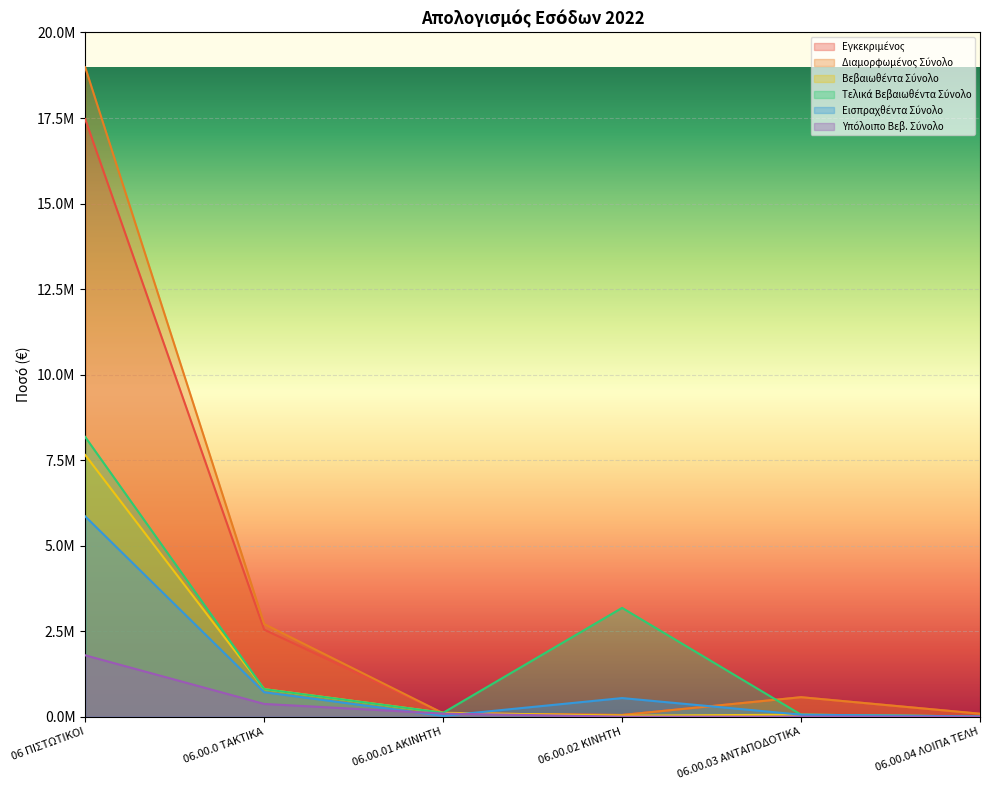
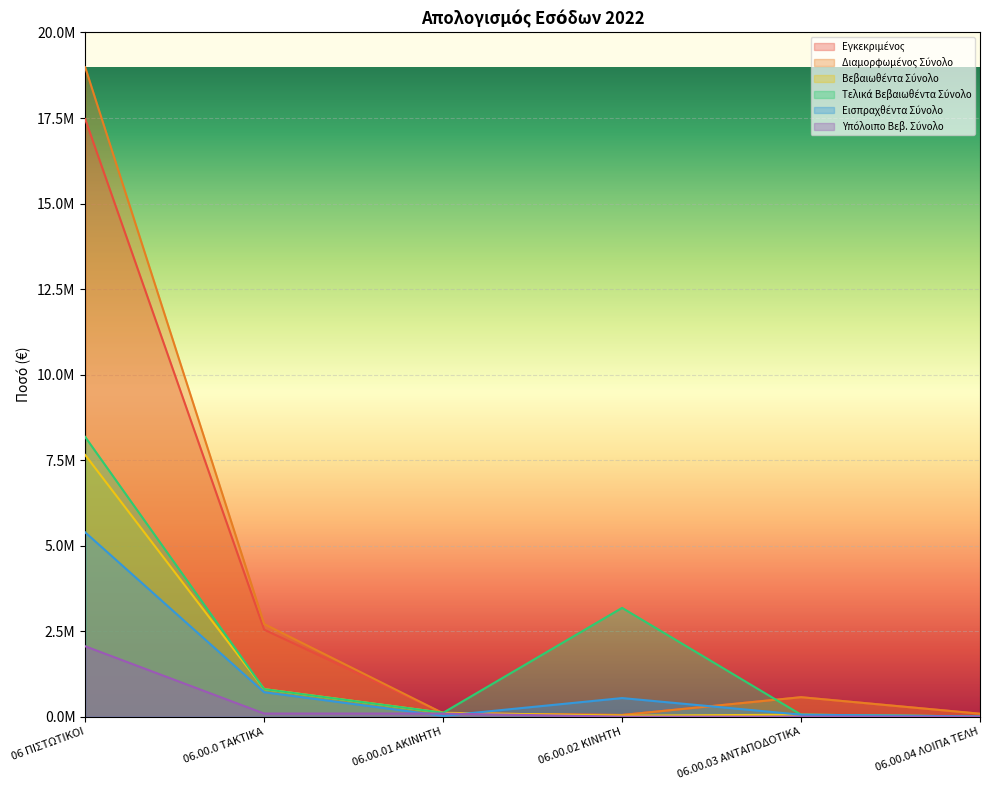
Εισπραχθέντα Σύνολο, 06 ΠΙΣΤΩΤΙΚΟΙ: 5900000 -> 5400000
Υπόλοιπο Βεβ. Σύνολο, 06 ΠΙΣΤΩΤΙΚΟΙ: 1800000 -> 2100000
Υπόλοιπο Βεβ. Σύνολο, 06.00.0 ΤΑΚΤΙΚΑ: 400000 -> 100000
